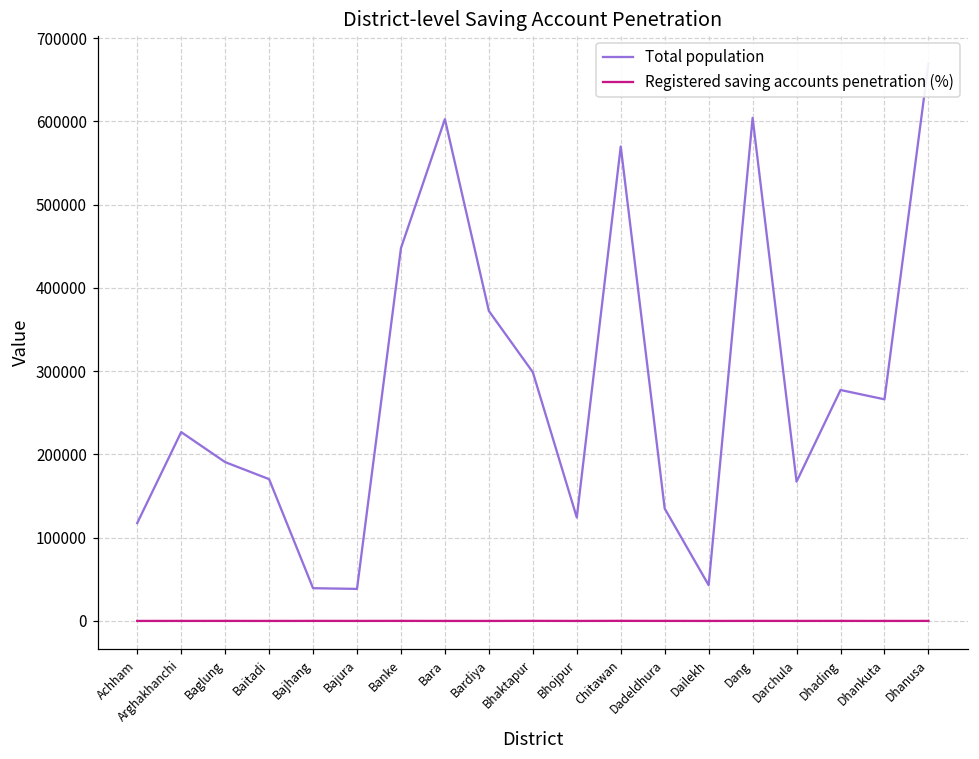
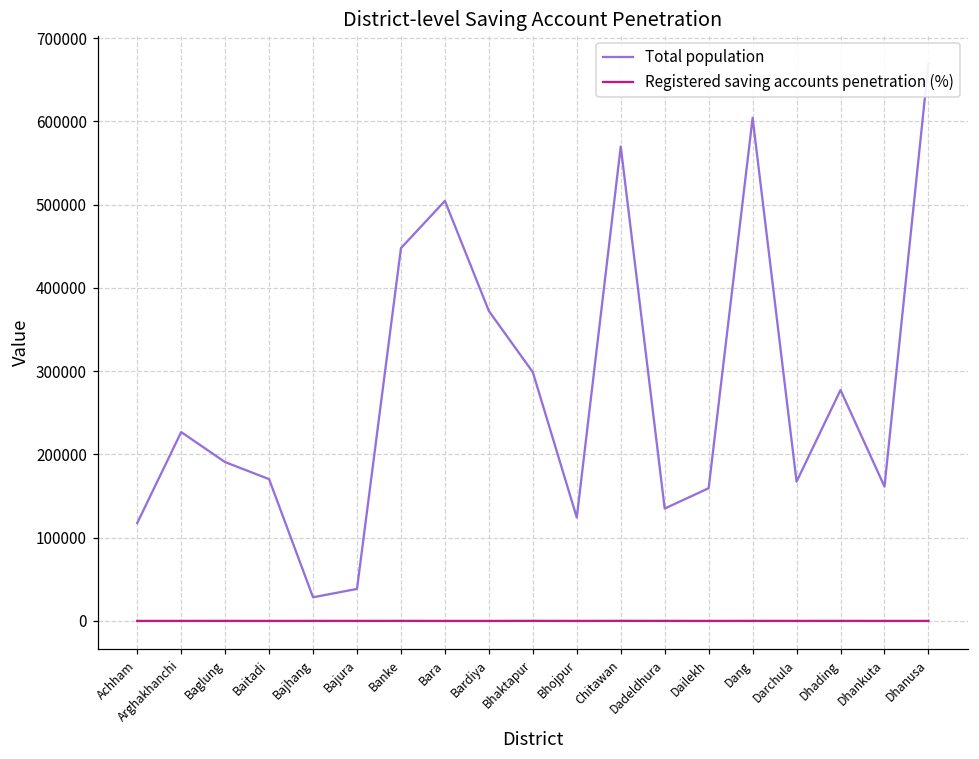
Total population, Bajhang: 40000 -> 30000
Total population, Bara: 600000 -> 500000
Total population, Dailekh: 40000 -> 160000
Total population, Dhankuta: 270000 -> 160000
